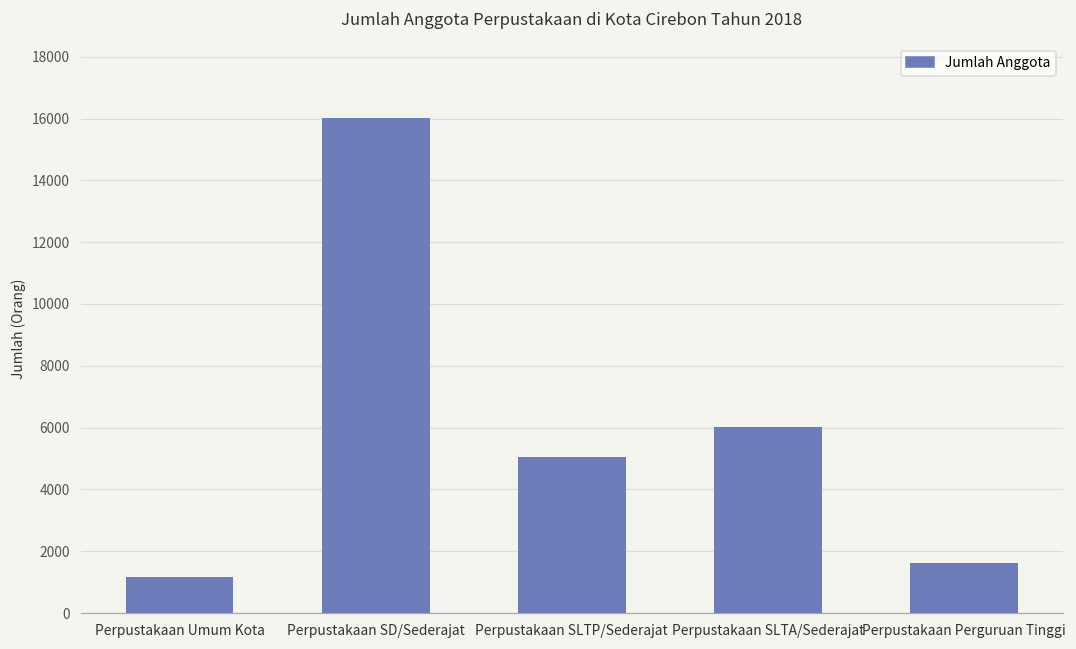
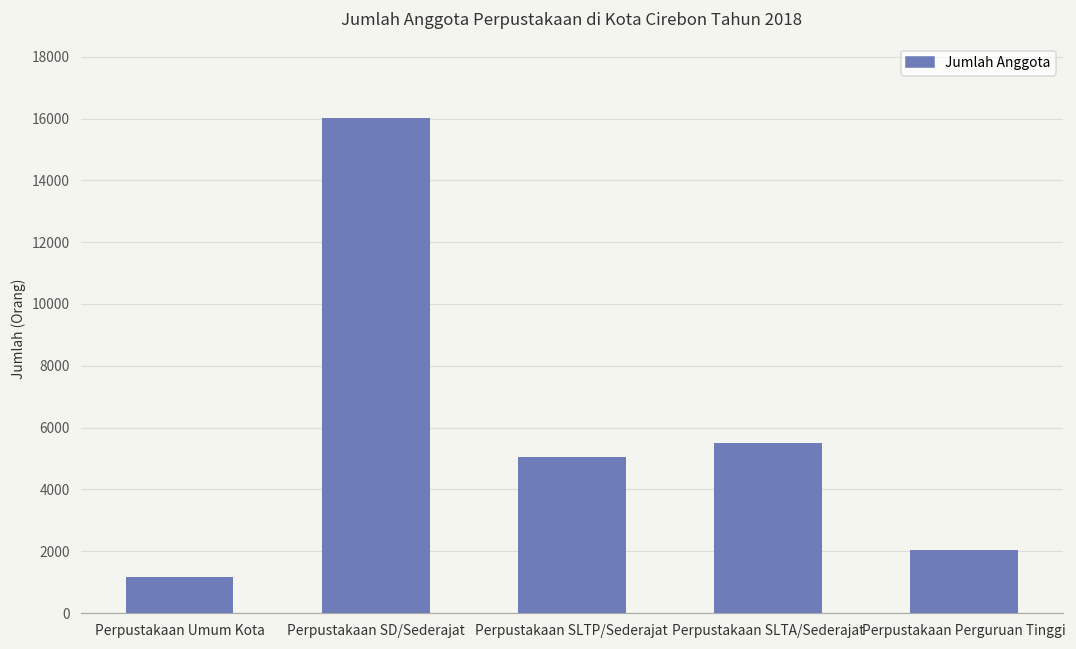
Perpustakaan SLTA/Sederajat: 6000 -> 5500
Perpustakaan Perguruan Tinggi: 1600 -> 2000
